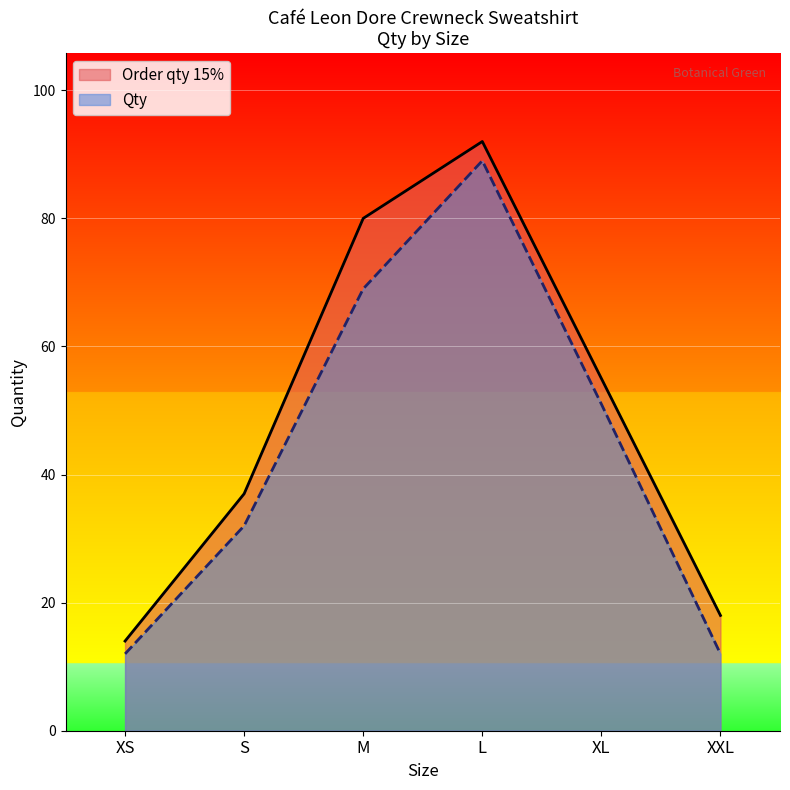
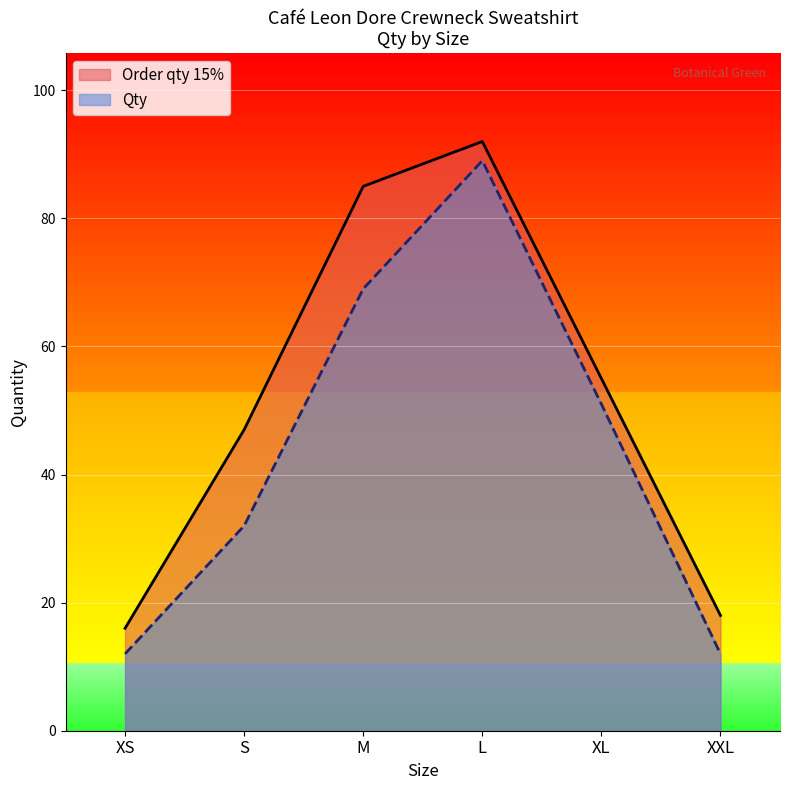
Order qty 15%, XS: 14 -> 16
Order qty 15%, S: 37 -> 47
Order qty 15%, M: 80 -> 85
